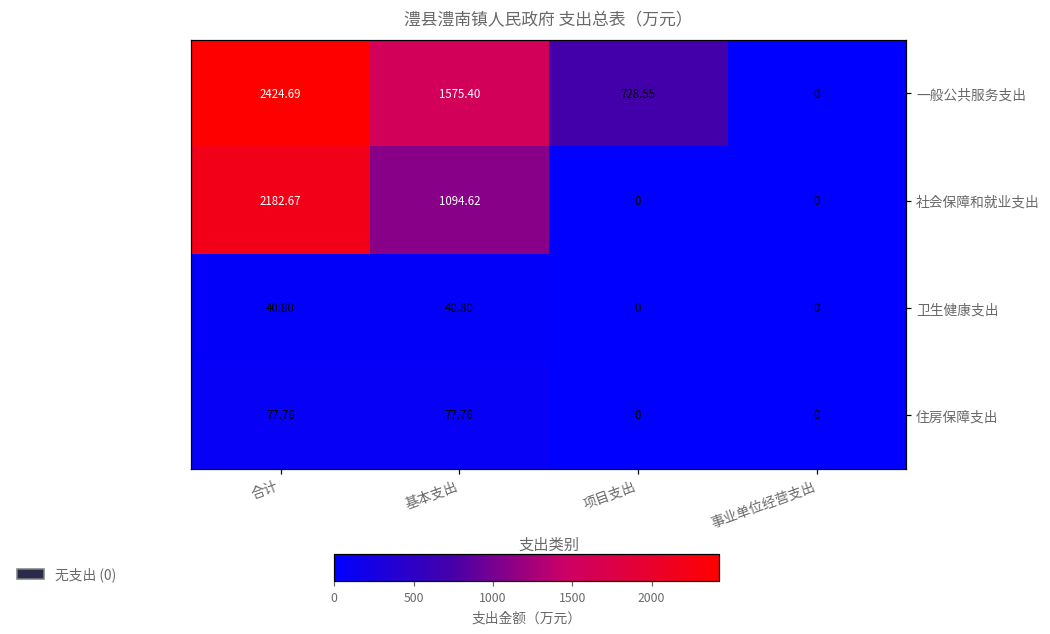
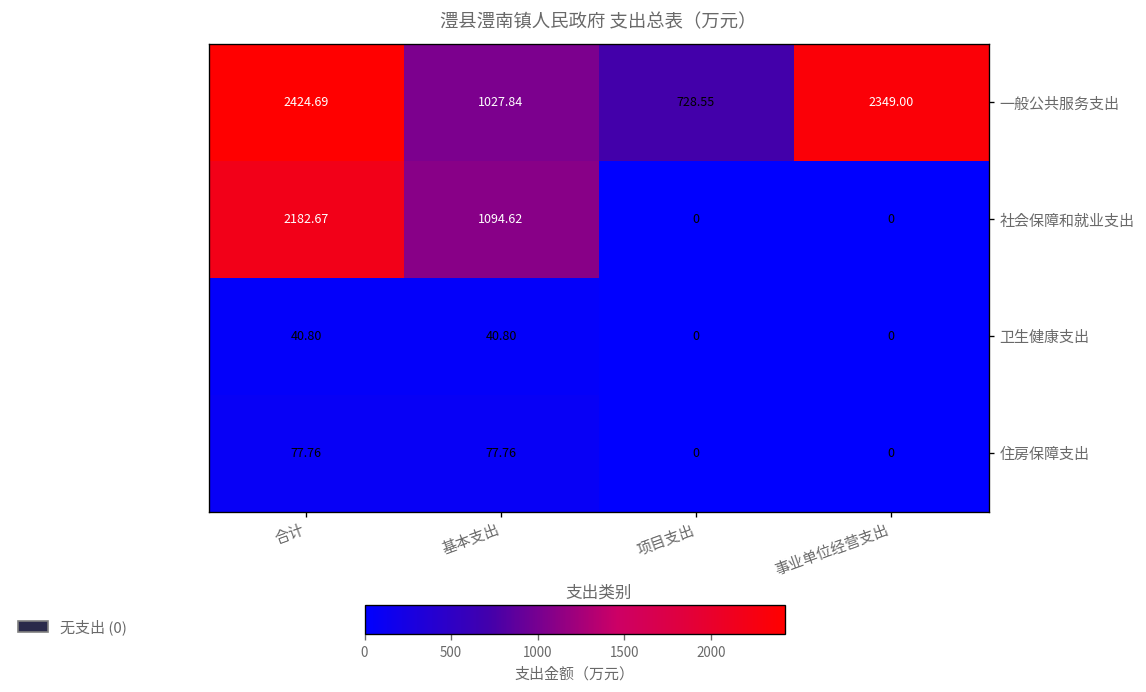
一般公共服务支出, 基本支出: 1575.40 -> 1027.84
一般公共服务支出, 事业单位经营支出: 0 -> 2349.00
